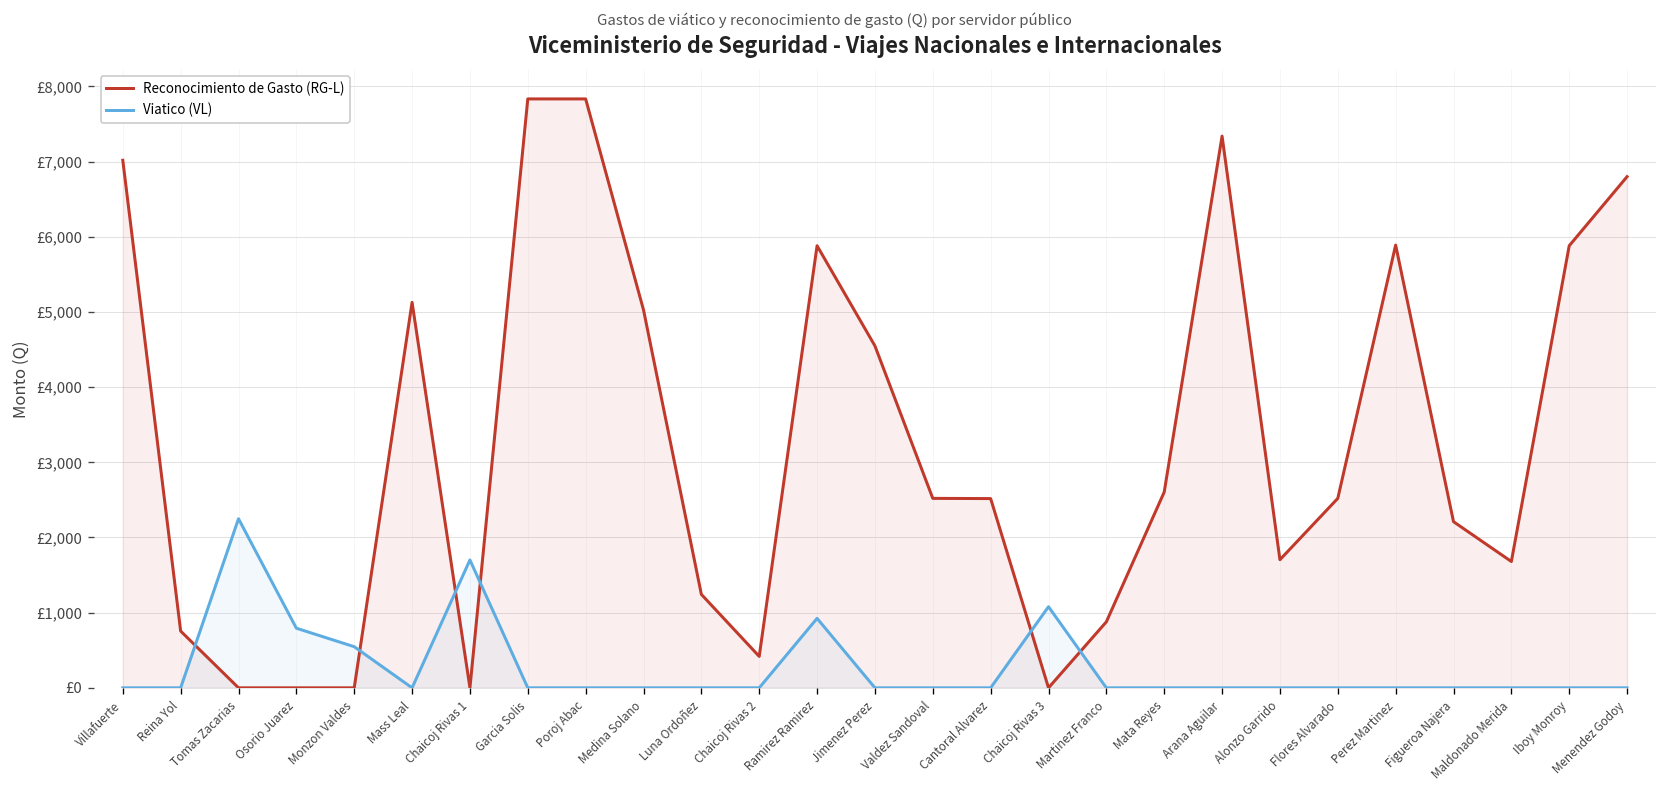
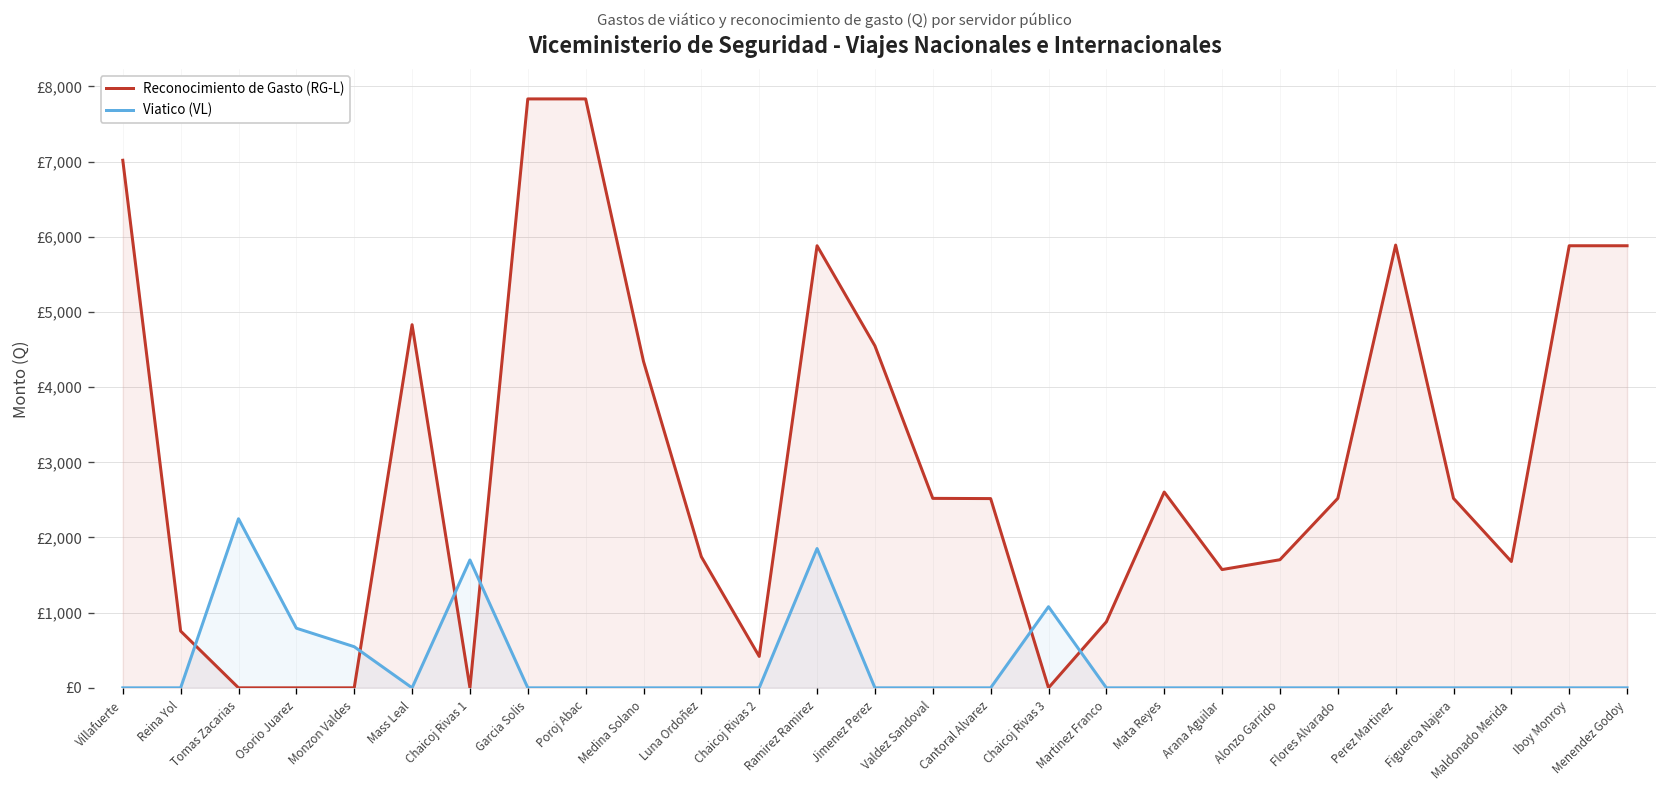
Reconocimiento de Gasto (RG-L), Mass Leal: £5,100 -> £4,800
Reconocimiento de Gasto (RG-L), Medina Solano: £5,000 -> £4,300
Reconocimiento de Gasto (RG-L), Luna Ordoñez: £1,200 -> £1,700
Viatico (VL), Ramirez Ramirez: £900 -> £1,900
Reconocimiento de Gasto (RG-L), Arana Aguilar: £7,300 -> £1,600
Reconocimiento de Gasto (RG-L), Figueroa Najera: £2,200 -> £2,500
Reconocimiento de Gasto (RG-L), Menendez Godoy: £6,800 -> £5,900
